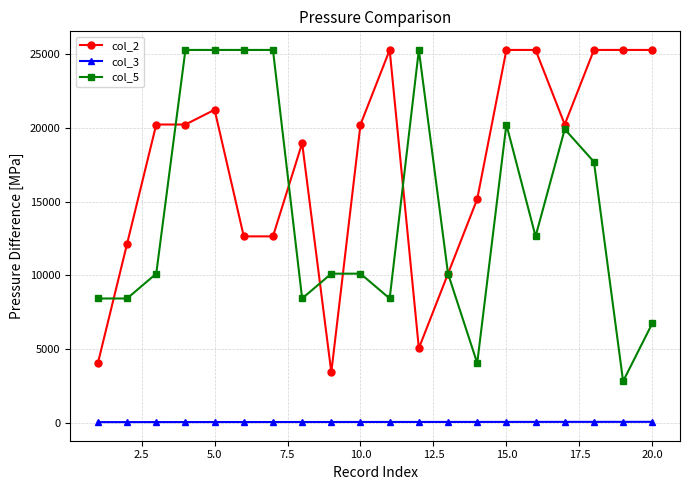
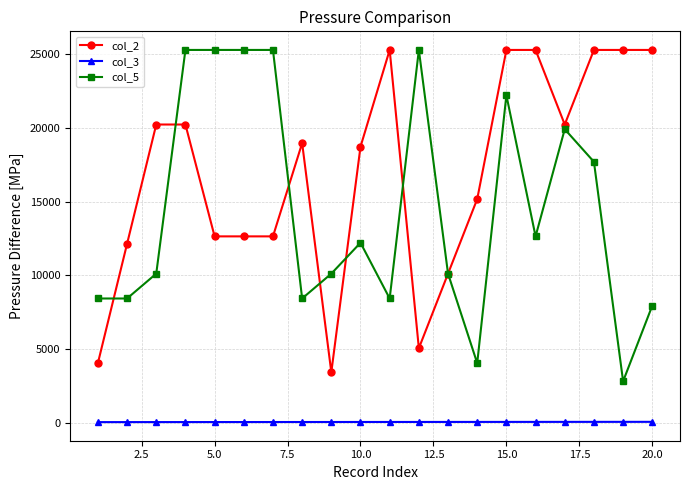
col_2, 5.0: 21200 -> 12700
col_2, 10.0: 20200 -> 18700
col_5, 10.0: 10100 -> 12200
col_5, 15.0: 20200 -> 22200
col_5, 20.0: 6700 -> 7900
